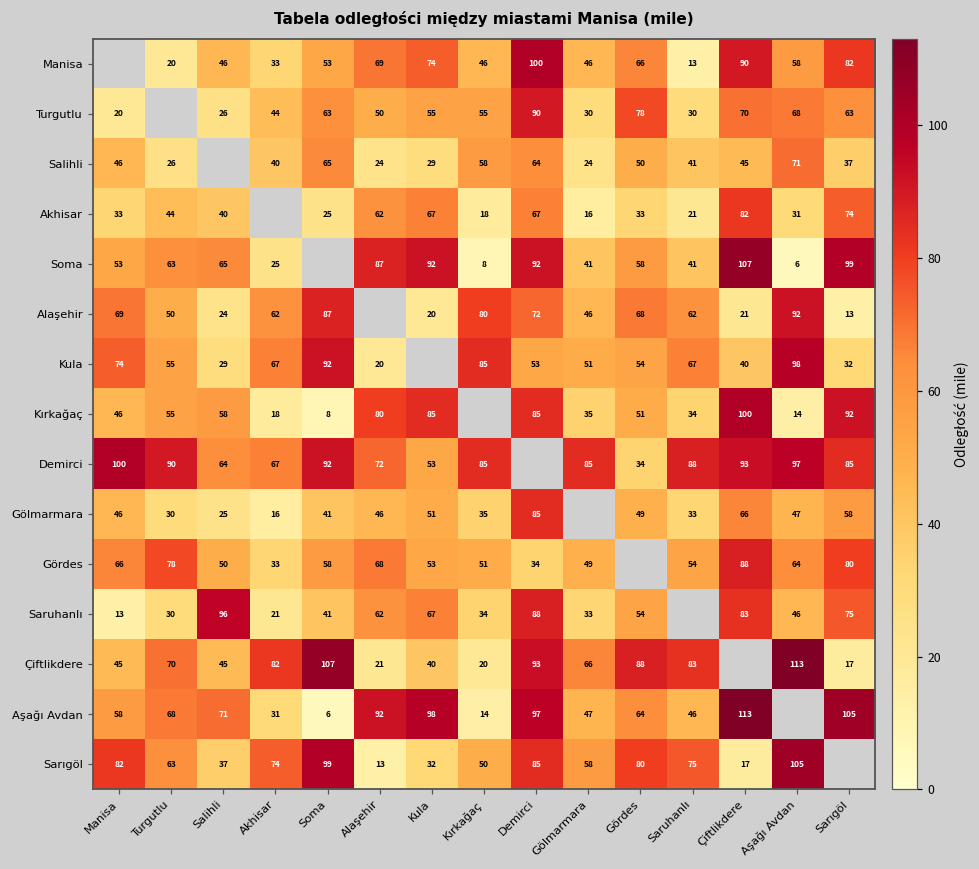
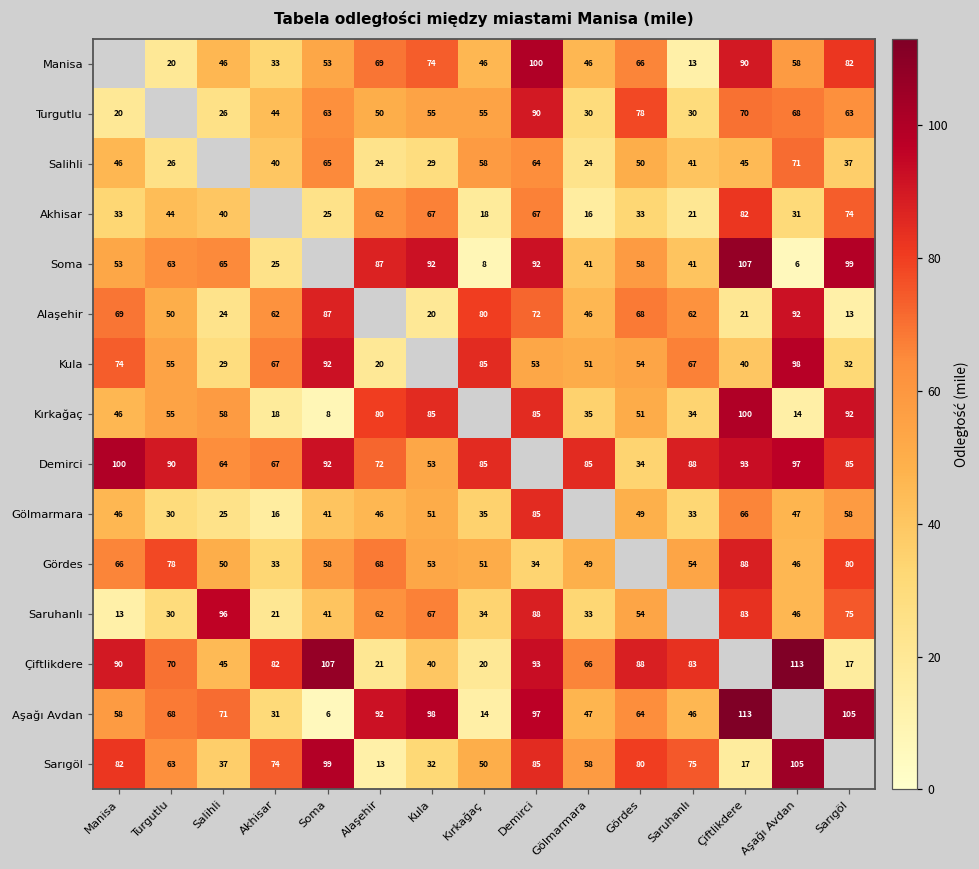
Gördes, Aşağı Avdan: 64 -> 46
Çiftlikdere, Manisa: 45 -> 90
